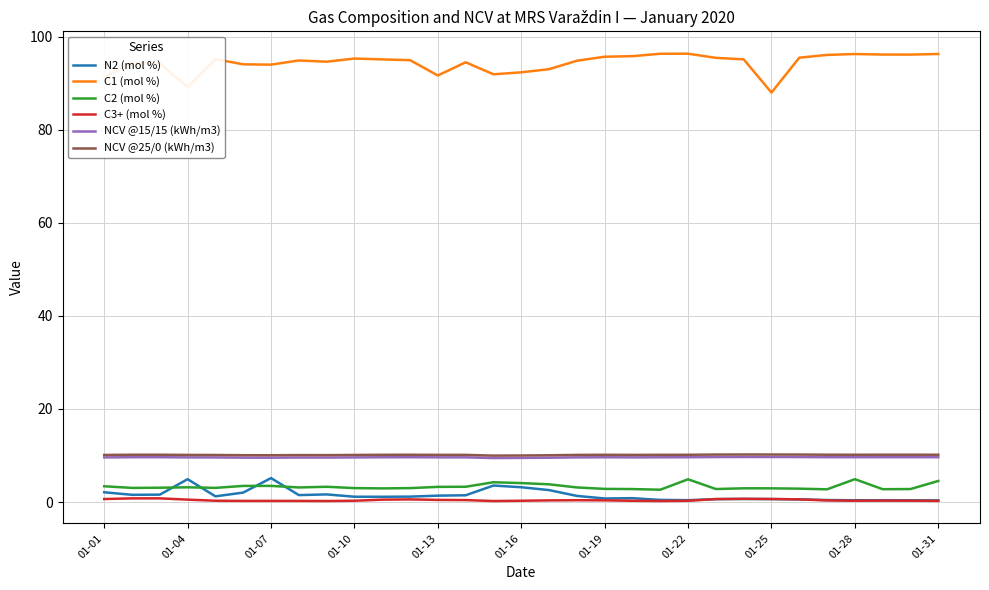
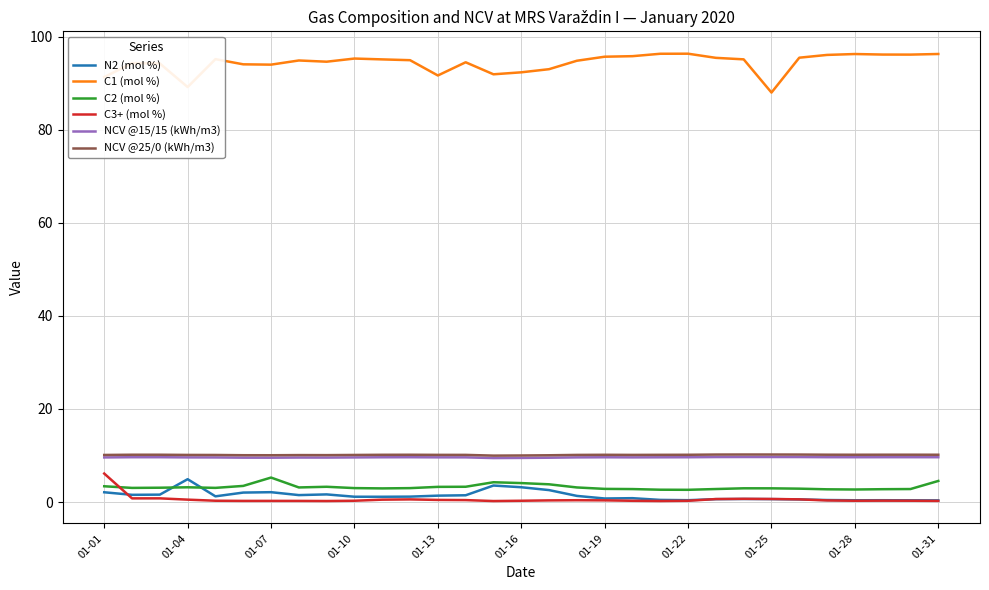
C3+ (mol %), 01-01: 1 -> 6
N2 (mol %), 01-07: 5 -> 2
C2 (mol %), 01-07: 3 -> 5
C2 (mol %), 01-22: 5 -> 3
C2 (mol %), 01-28: 5 -> 3
